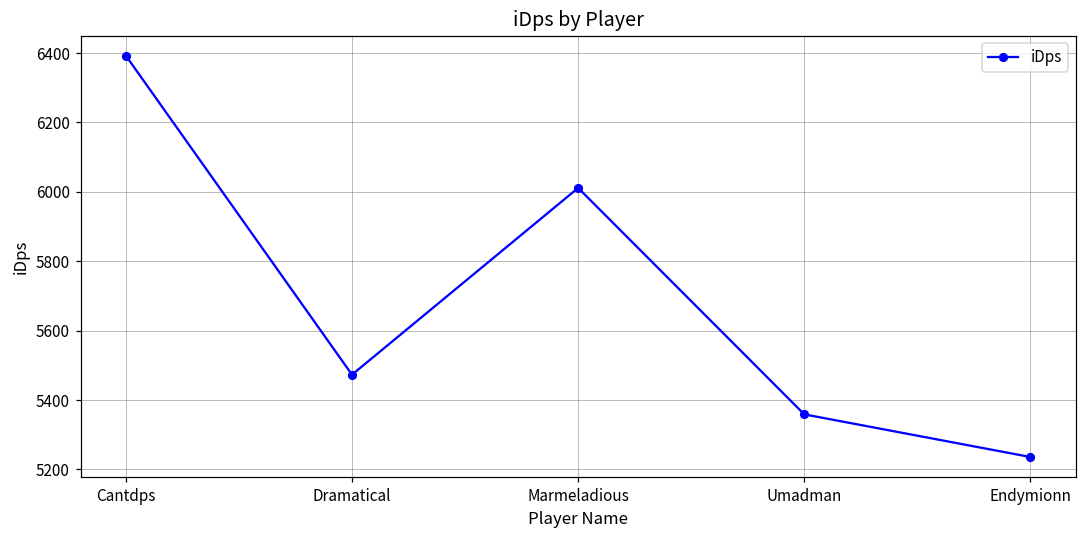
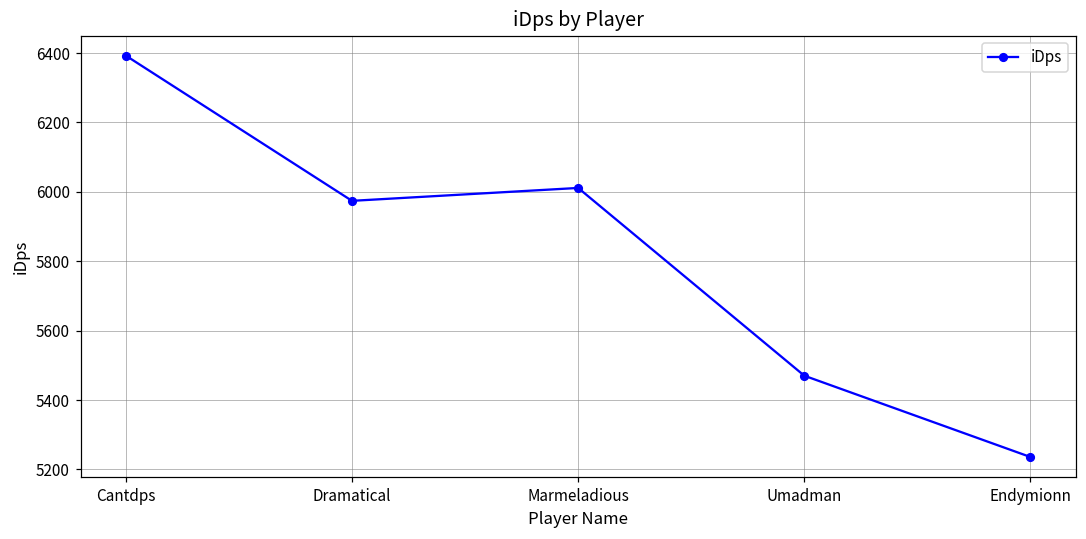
Dramatical: 5470 -> 5970
Umadman: 5360 -> 5470
